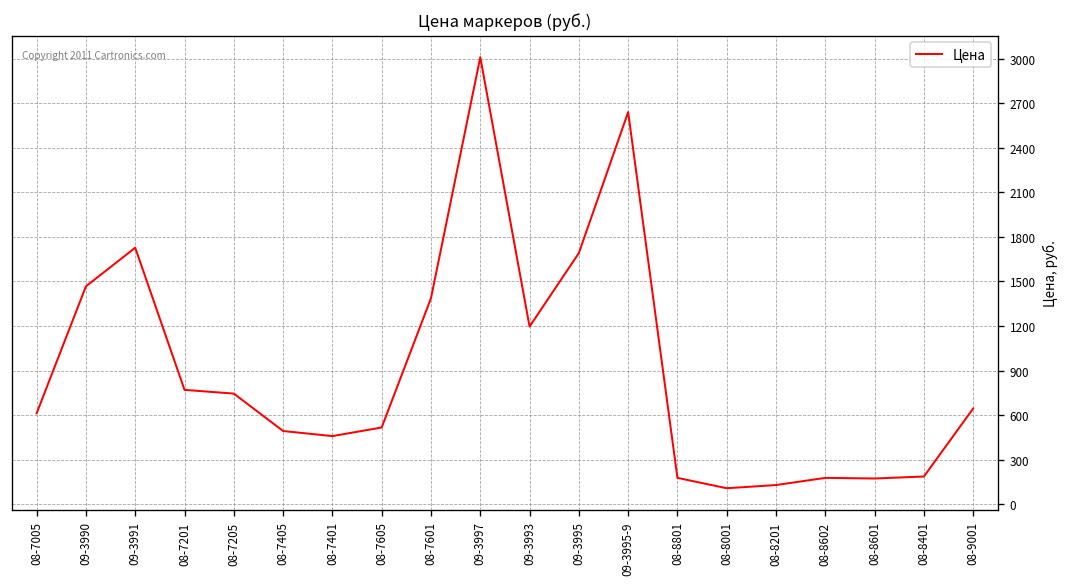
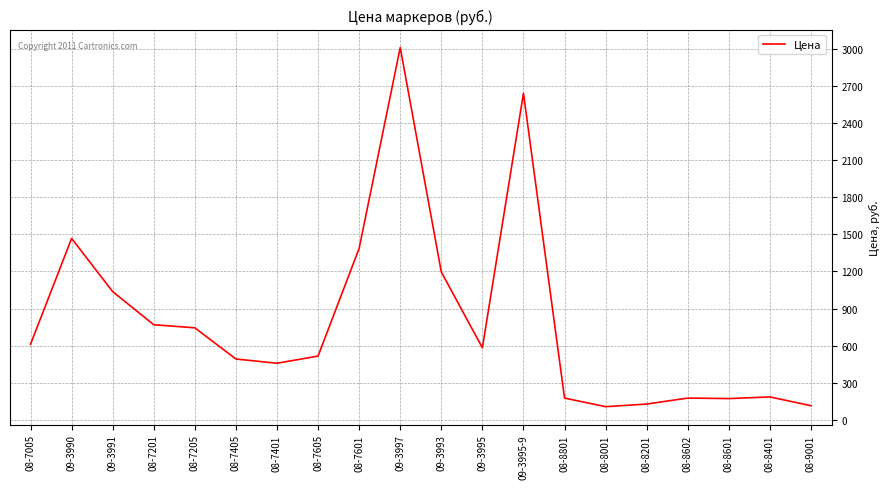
09-3991: 1730 -> 1040
09-3995: 1690 -> 580
08-9001: 640 -> 110
